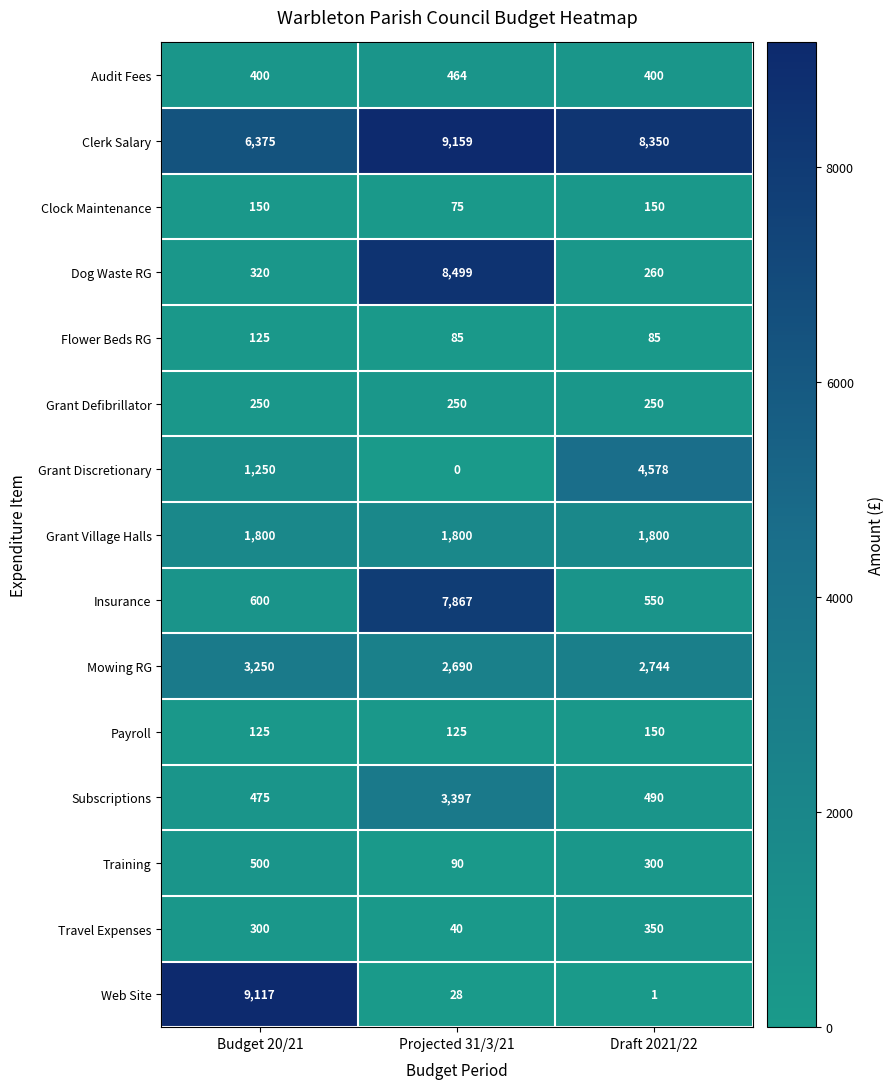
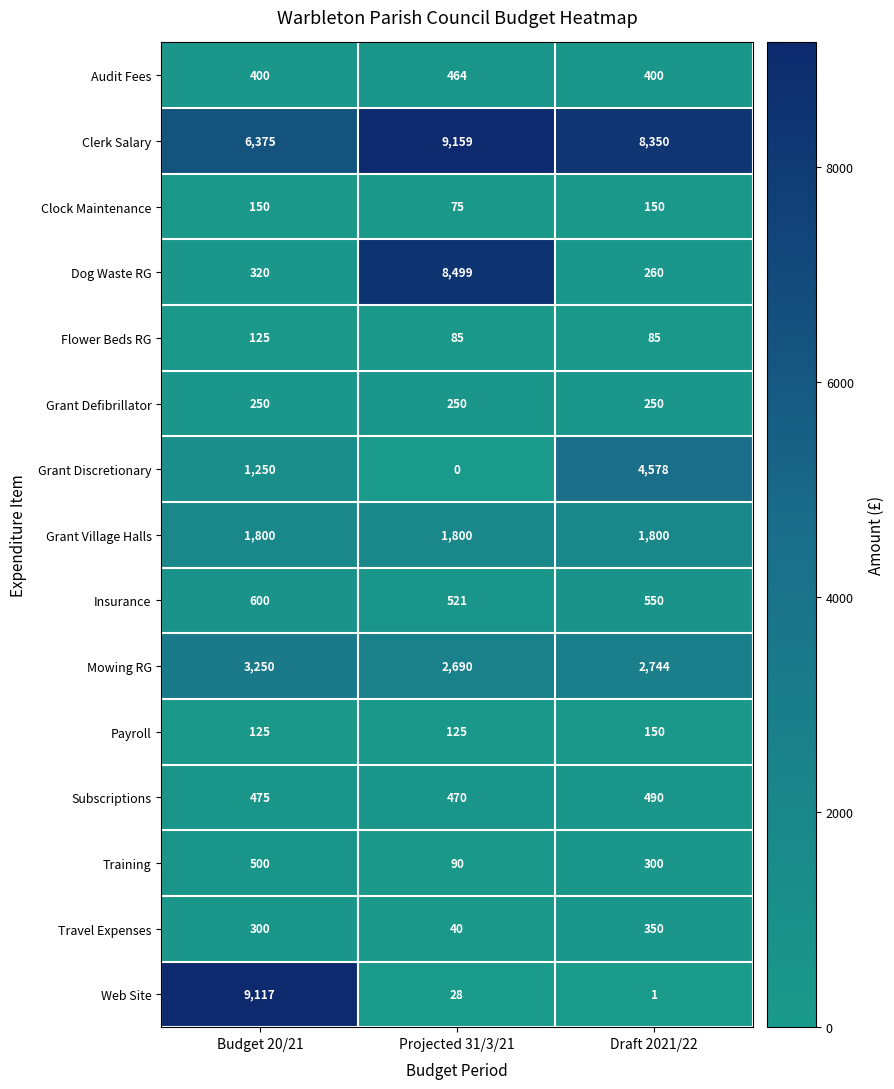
Insurance, Projected 31/3/21: 7,867 -> 521
Subscriptions, Projected 31/3/21: 3,397 -> 470
